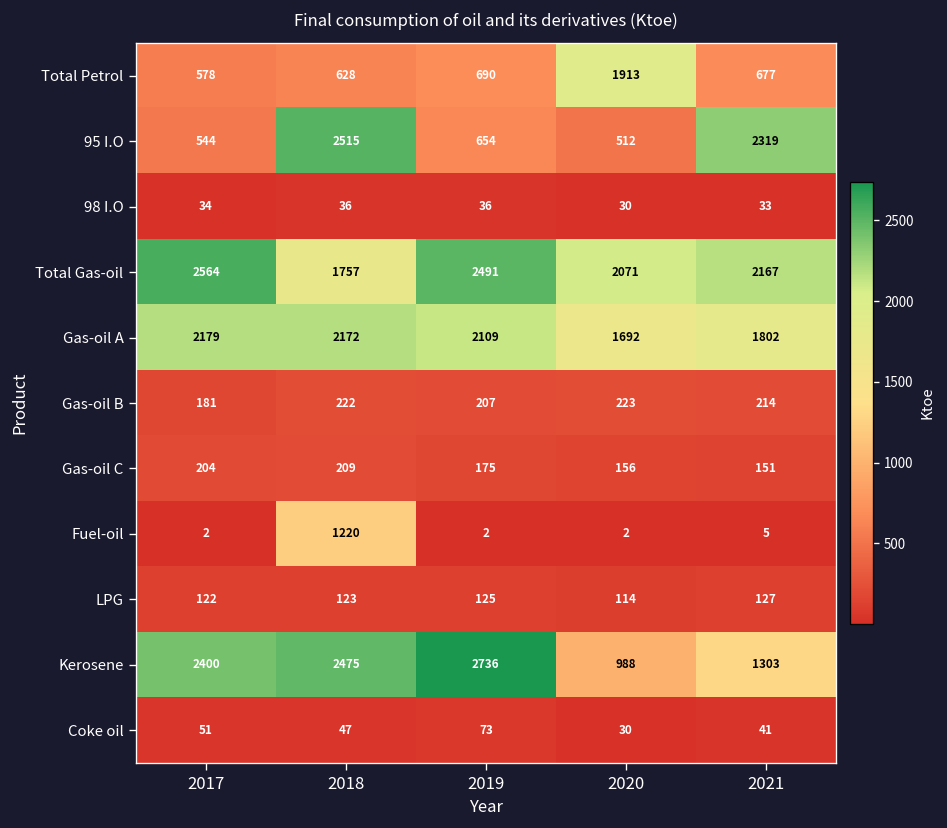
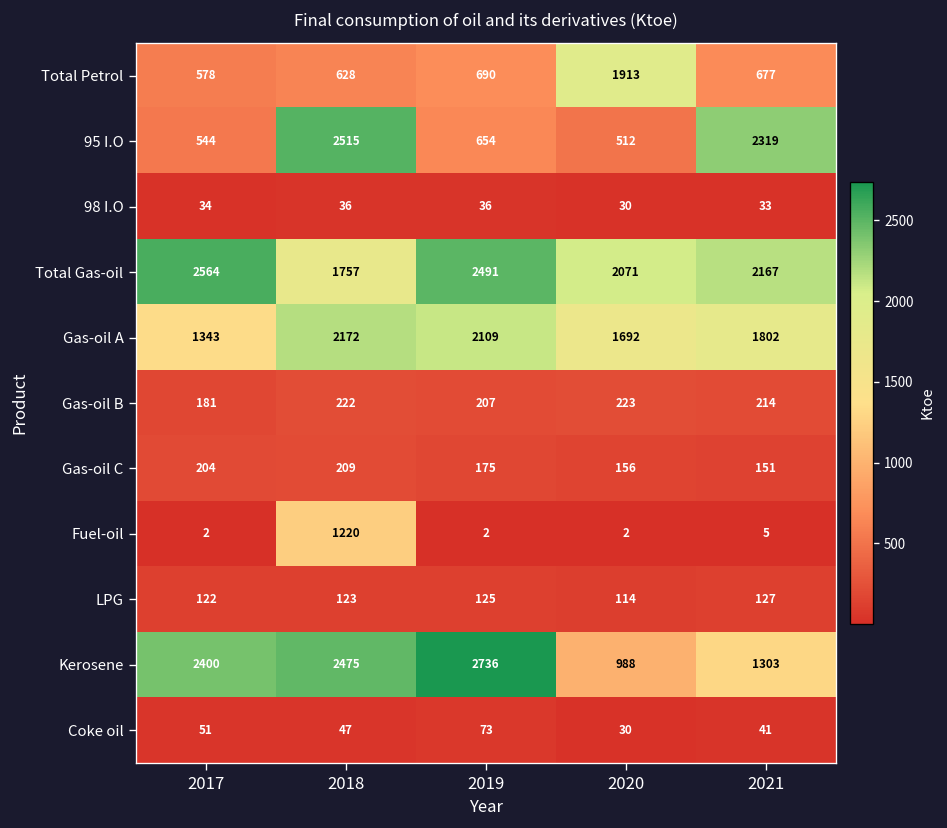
Gas-oil A, 2017: 2179 -> 1343
